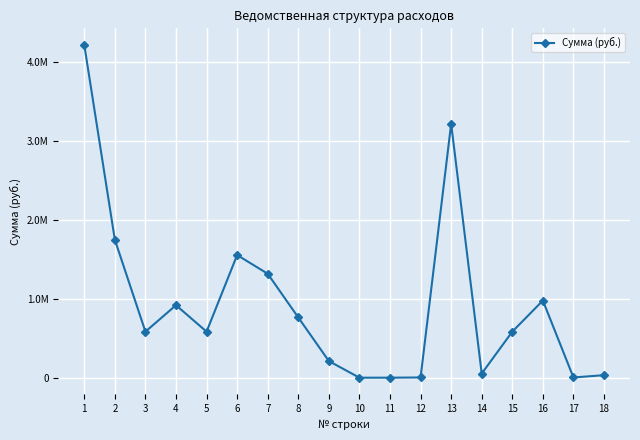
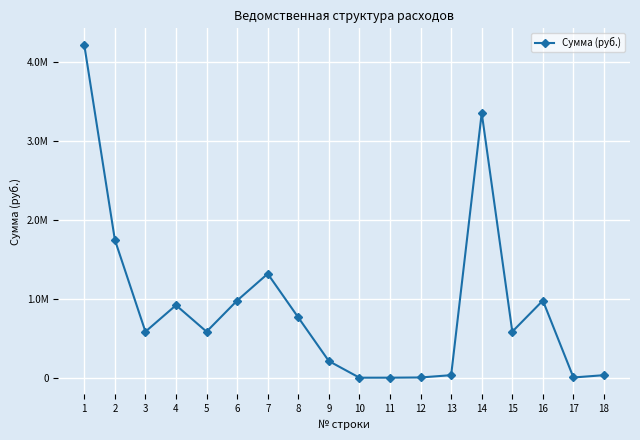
6: 1600000 -> 1000000
13: 3200000 -> 0
14: 100000 -> 3400000
